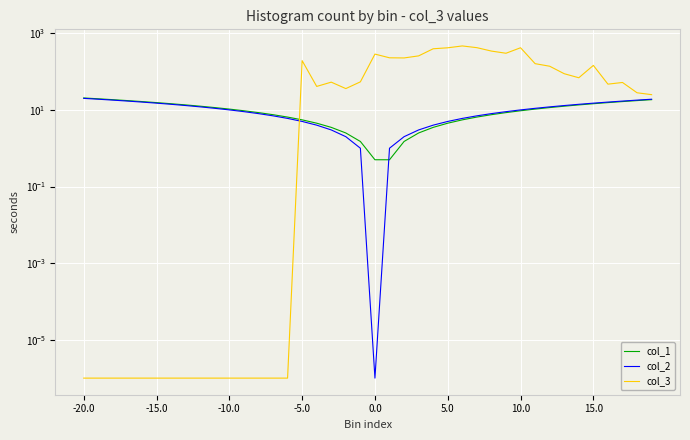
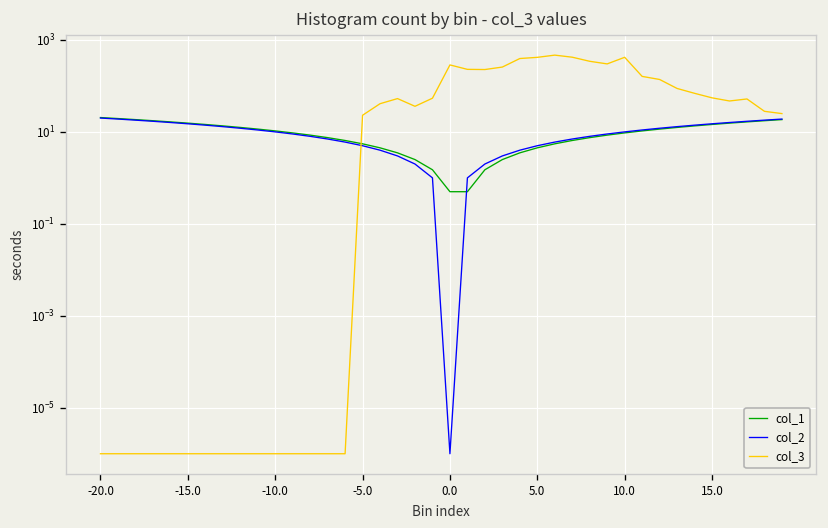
col_3, -5.0: 200 -> 20
col_3, 15.0: 150 -> 60
